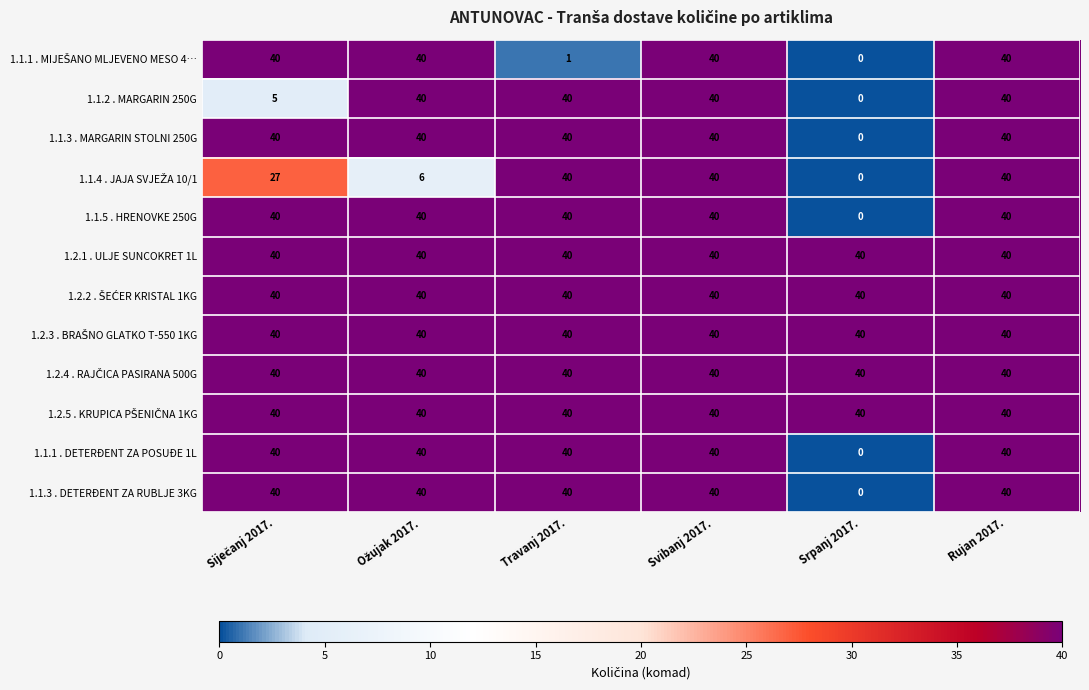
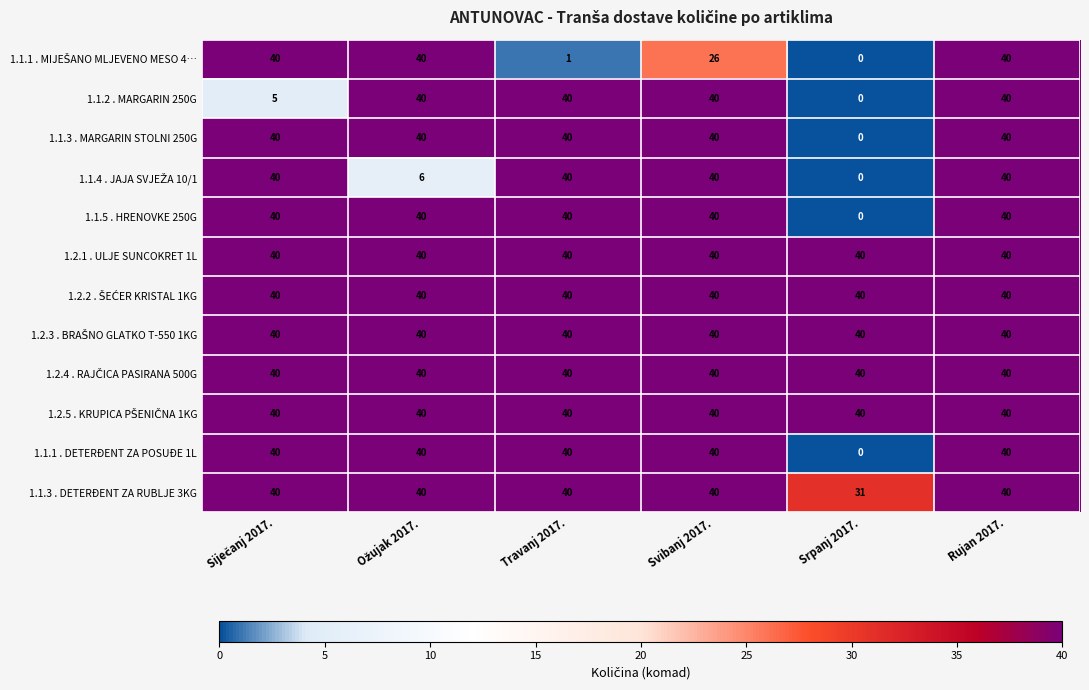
1.1.1 . MIJEŠANO MLJEVENO MESO 4…, Svibanj 2017.: 40 -> 26
1.1.4 . JAJA SVJEŽA 10/1, Siječanj 2017.: 27 -> 40
1.1.3 . DETERĐENT ZA RUBLJE 3KG, Srpanj 2017.: 0 -> 31
